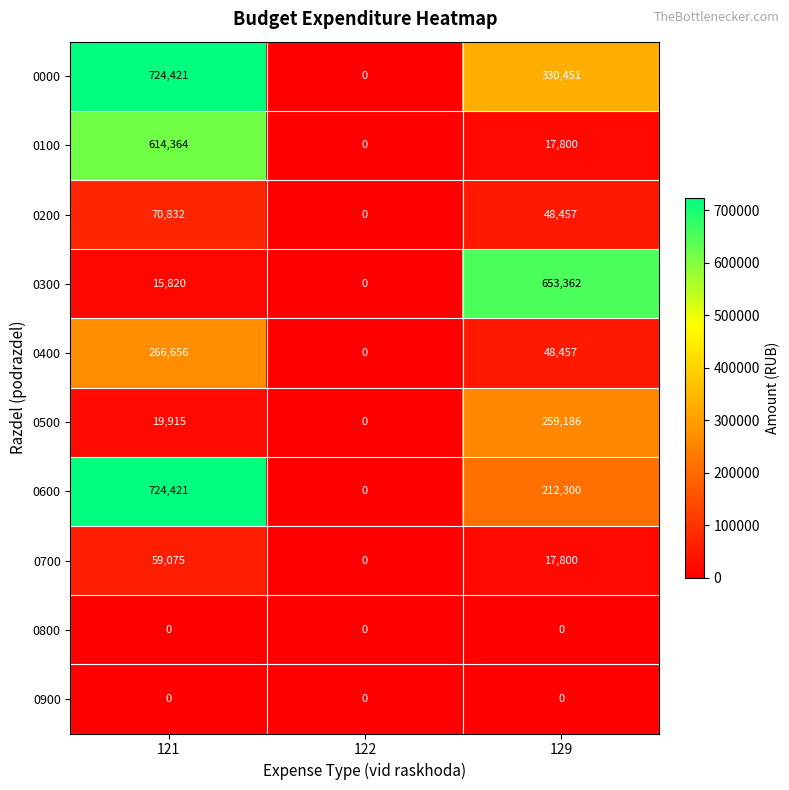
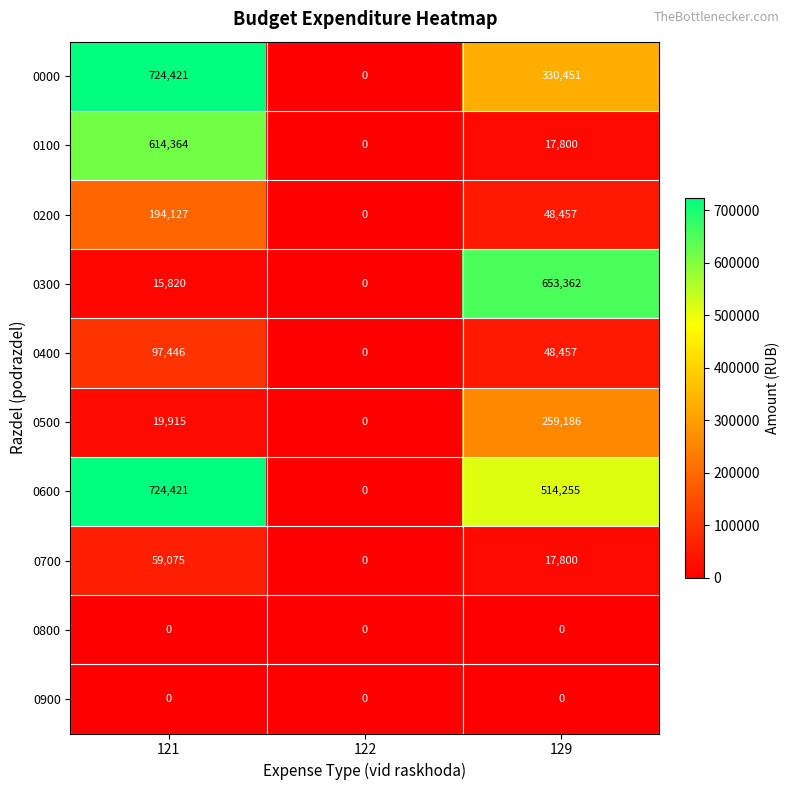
0200, 121: 70,832 -> 194,127
0400, 121: 266,656 -> 97,446
0600, 129: 212,300 -> 514,255
